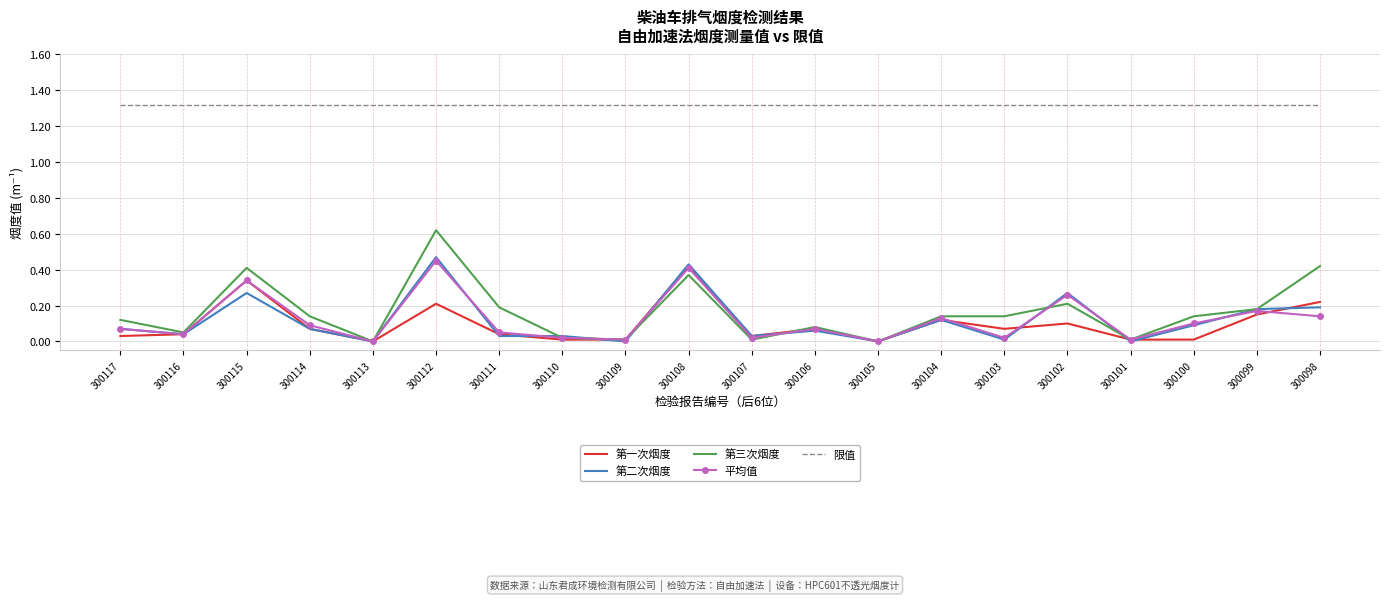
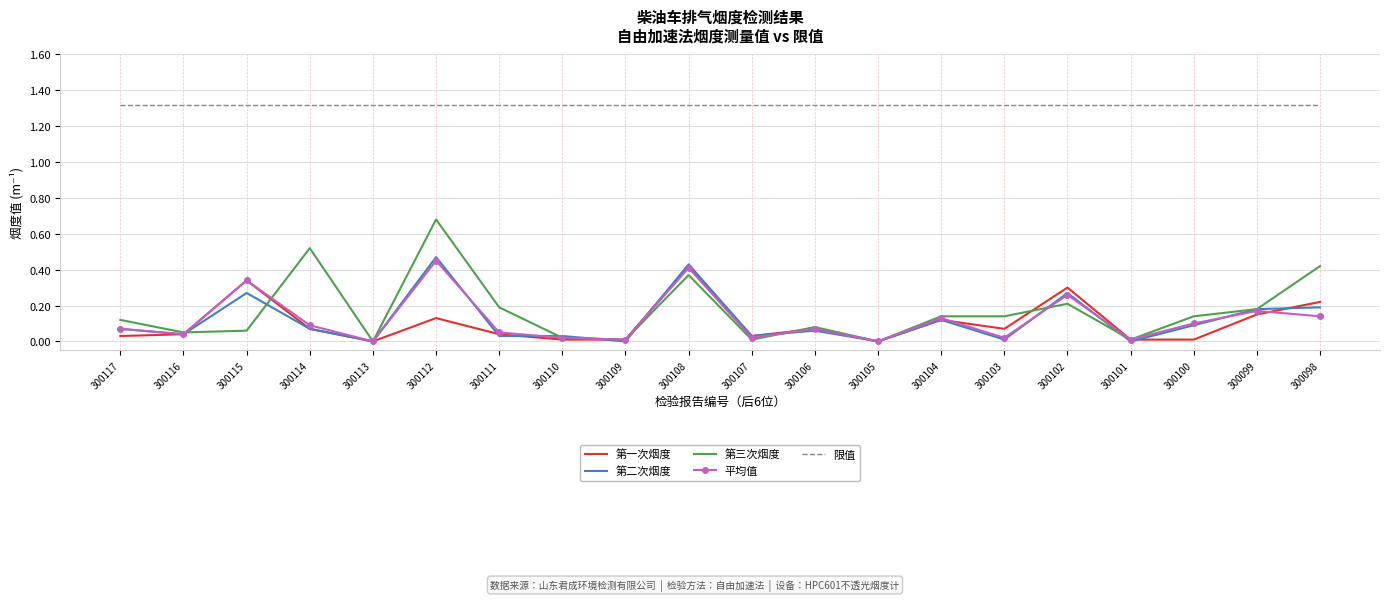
第三次烟度, 300115: 0.41 -> 0.06
第三次烟度, 300114: 0.14 -> 0.52
第一次烟度, 300112: 0.21 -> 0.13
第三次烟度, 300112: 0.62 -> 0.68
第一次烟度, 300102: 0.1 -> 0.3
